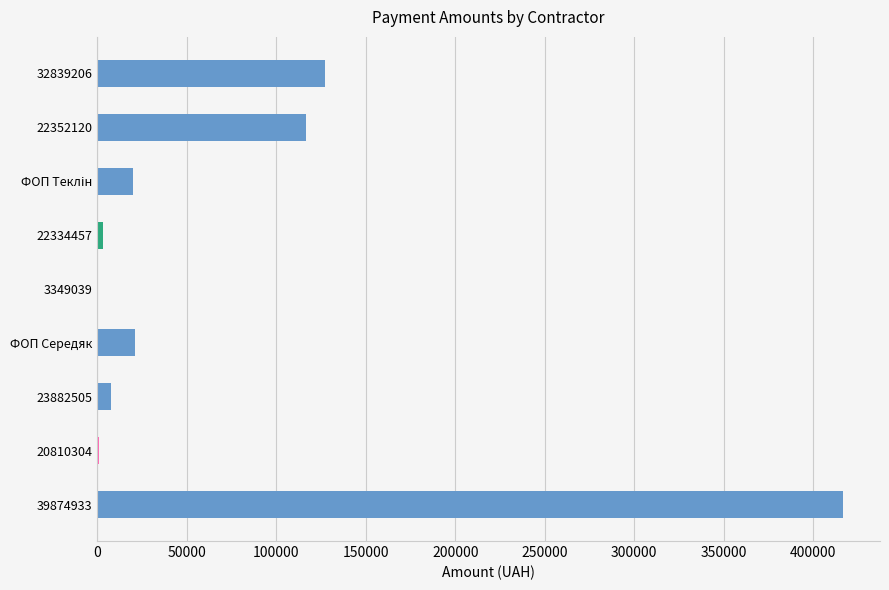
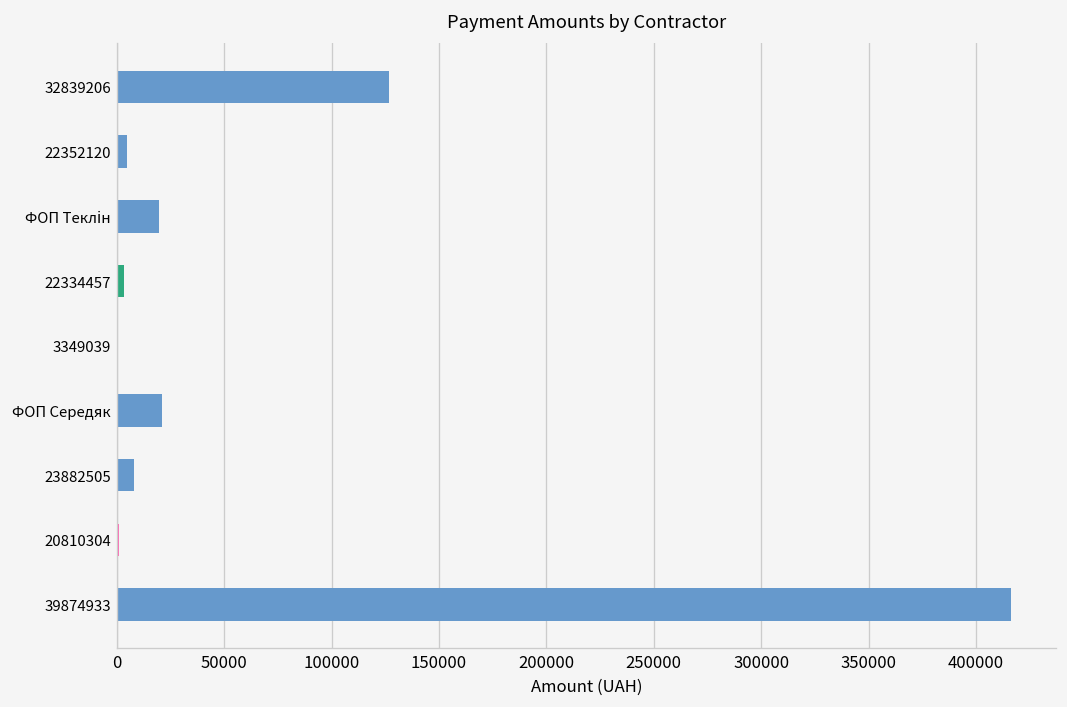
22352120: 117000 -> 5000
